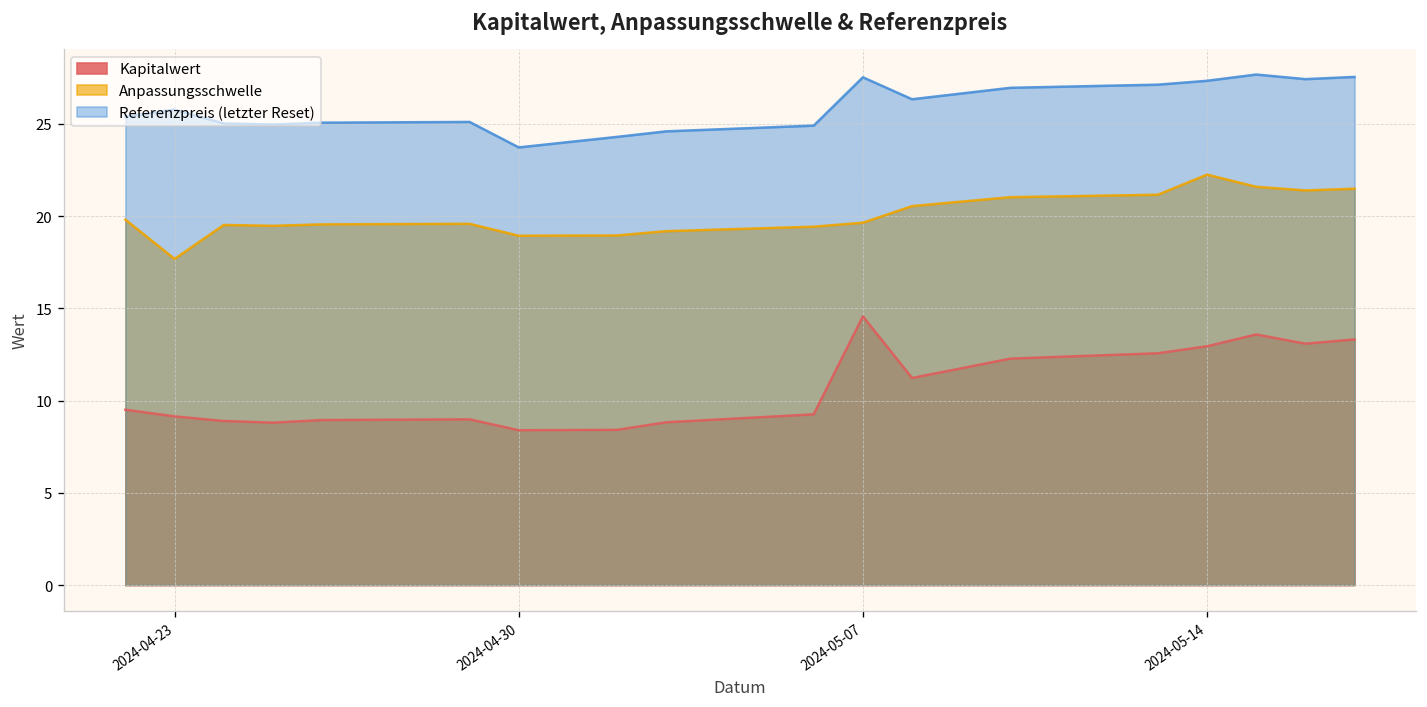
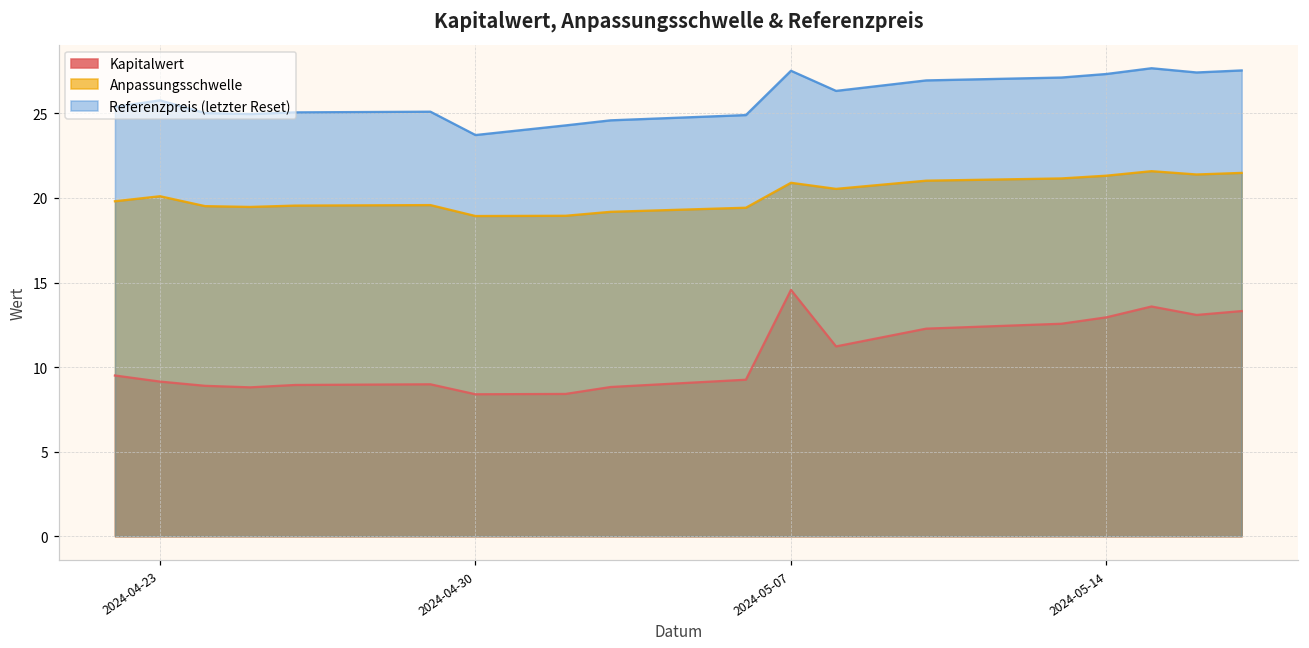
Anpassungsschwelle, 2024-04-23: 17.7 -> 20.1
Anpassungsschwelle, 2024-05-07: 19.6 -> 20.9
Anpassungsschwelle, 2024-05-14: 22.2 -> 21.3
